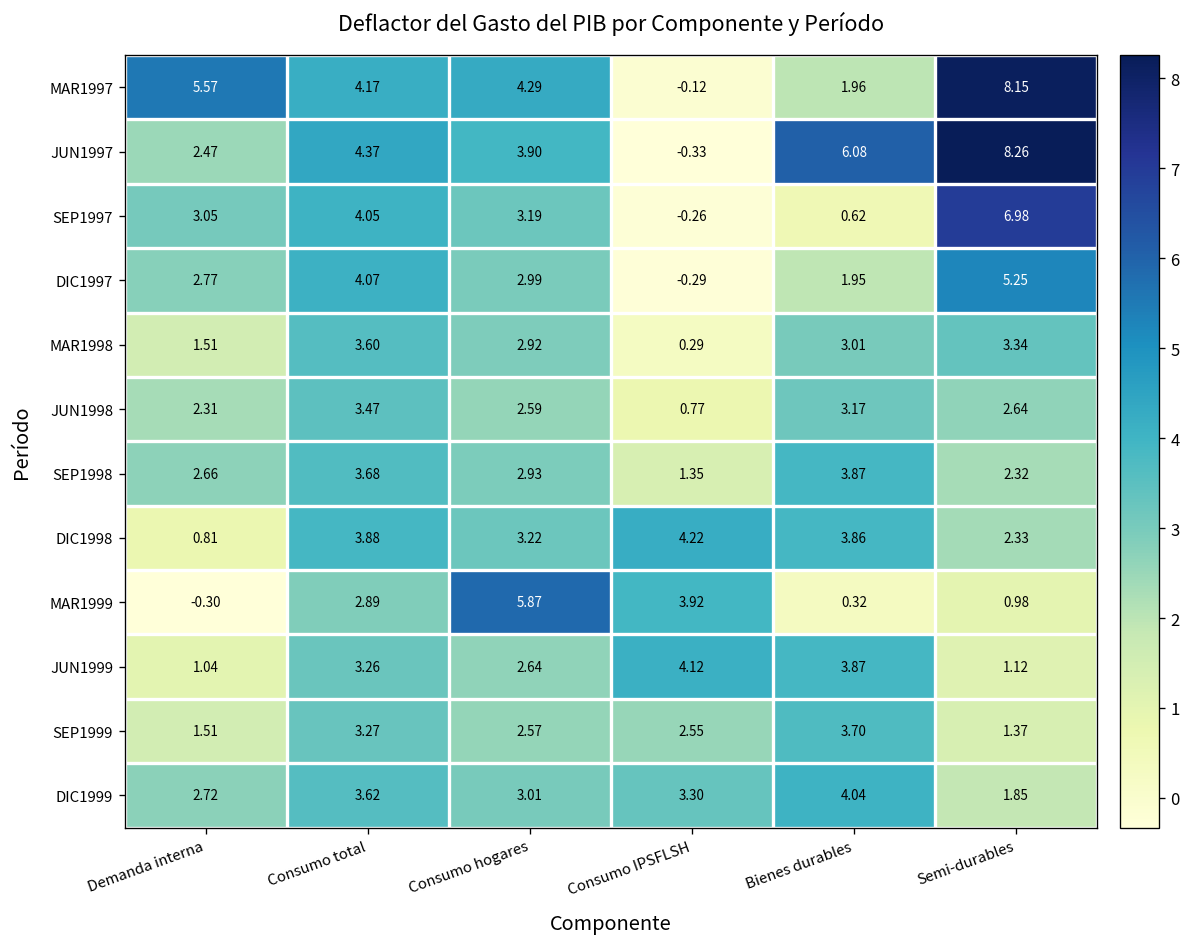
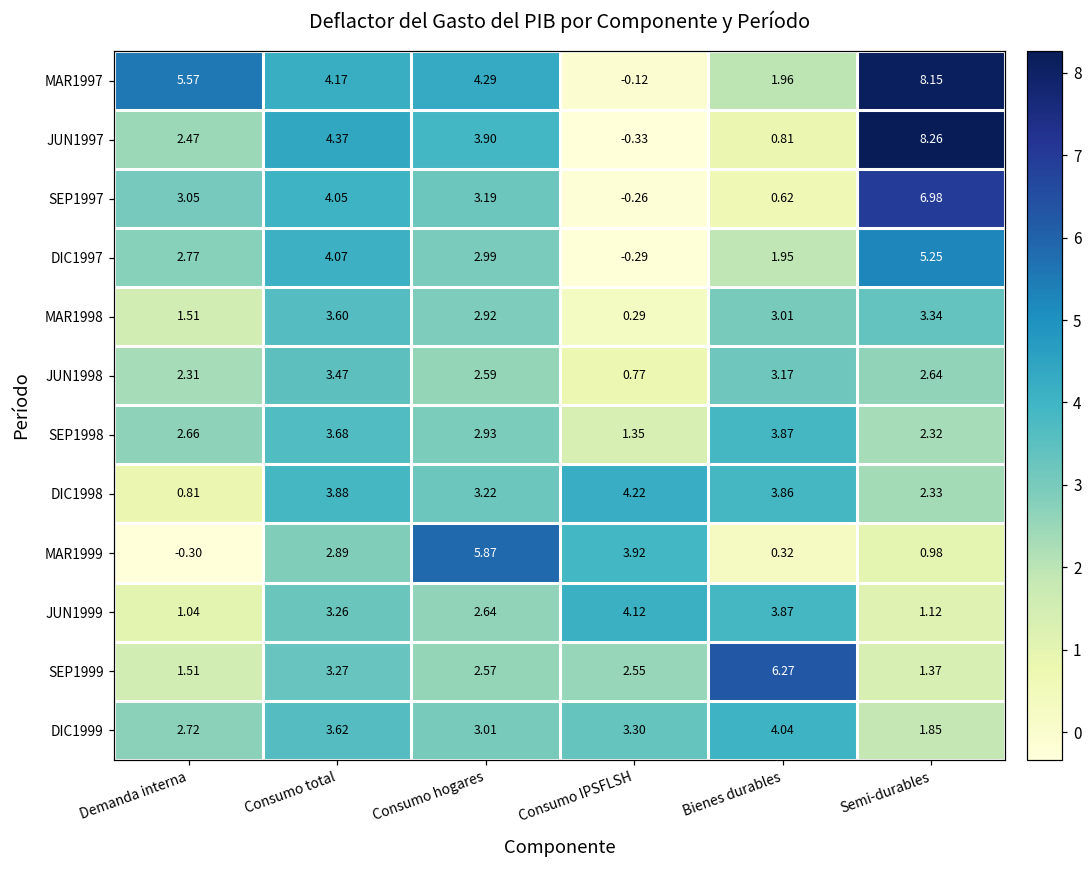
JUN1997, Bienes durables: 6.08 -> 0.81
SEP1999, Bienes durables: 3.70 -> 6.27
